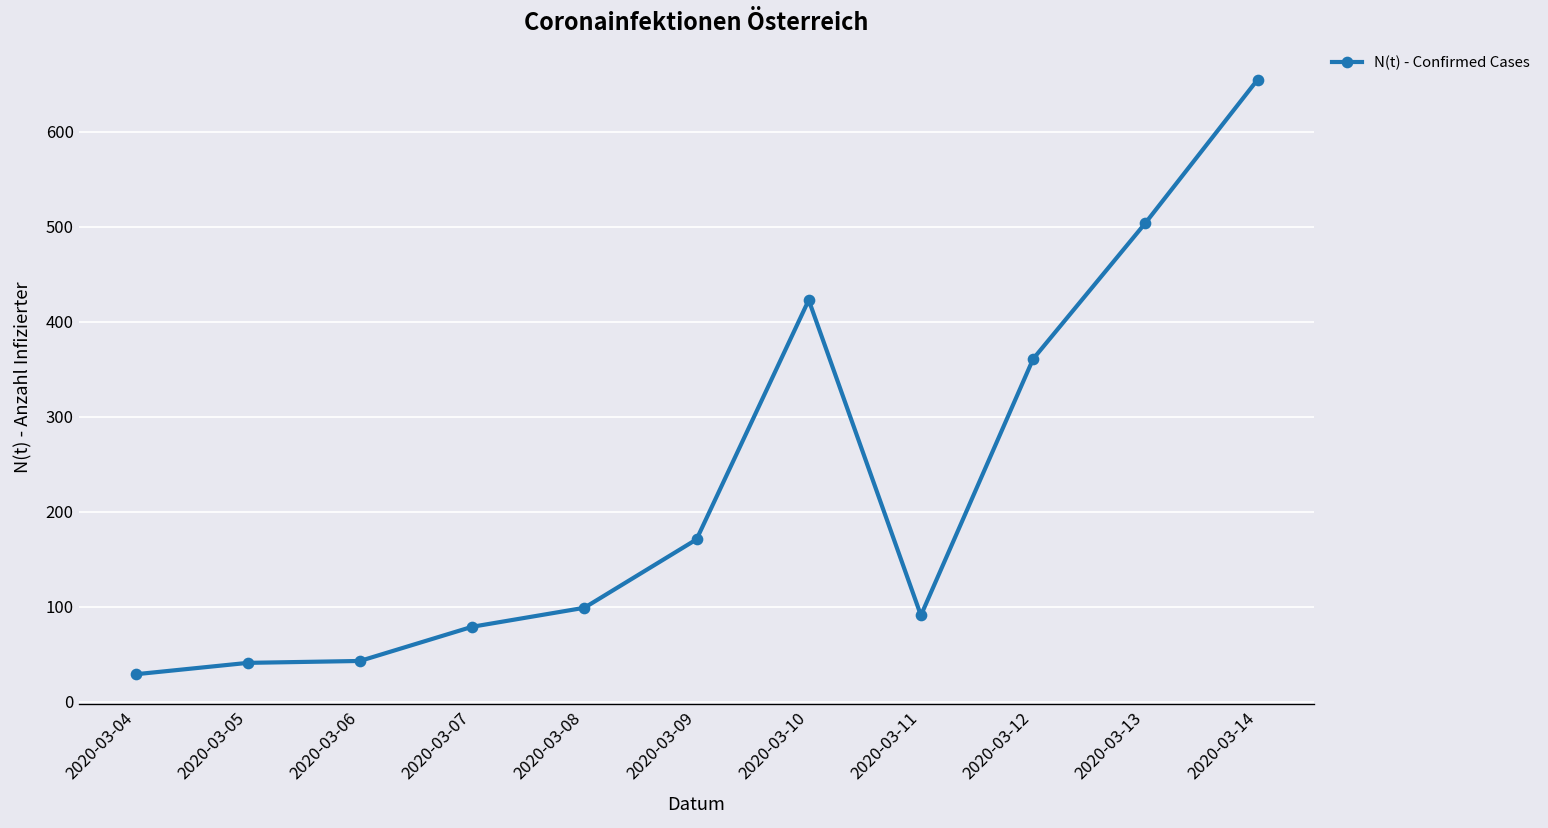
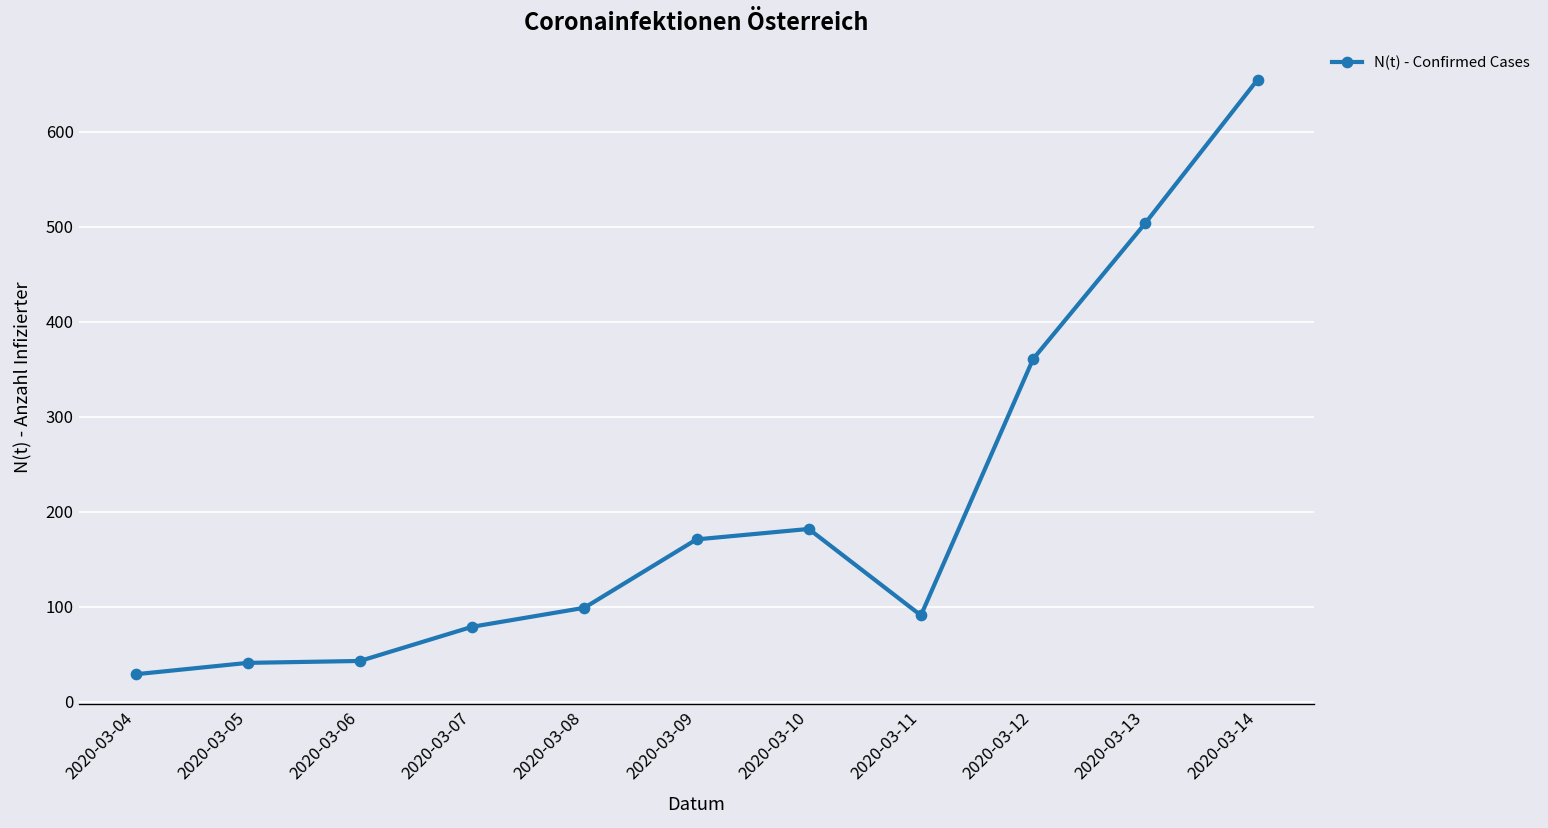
2020-03-10: 420 -> 180
